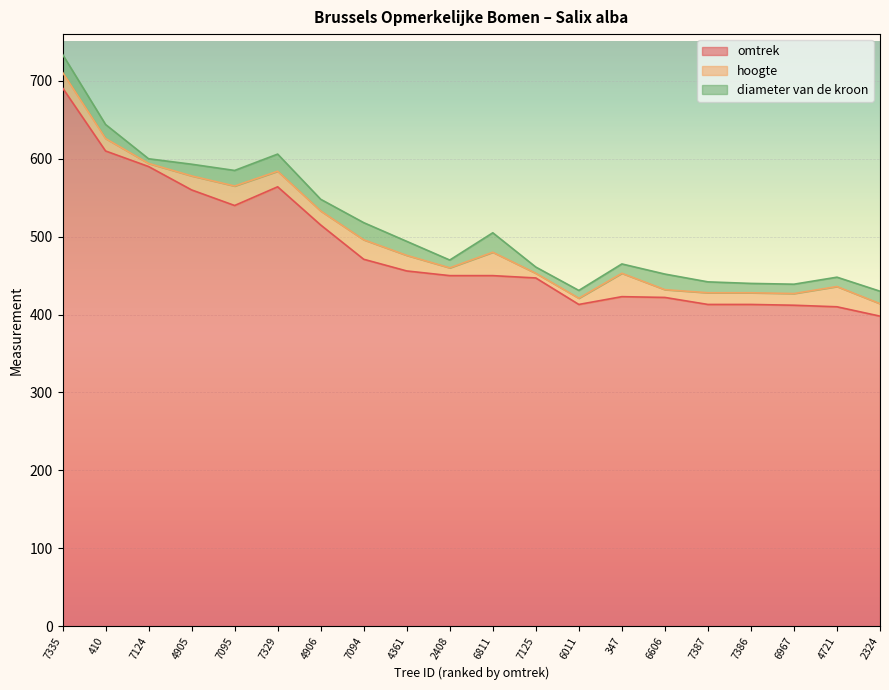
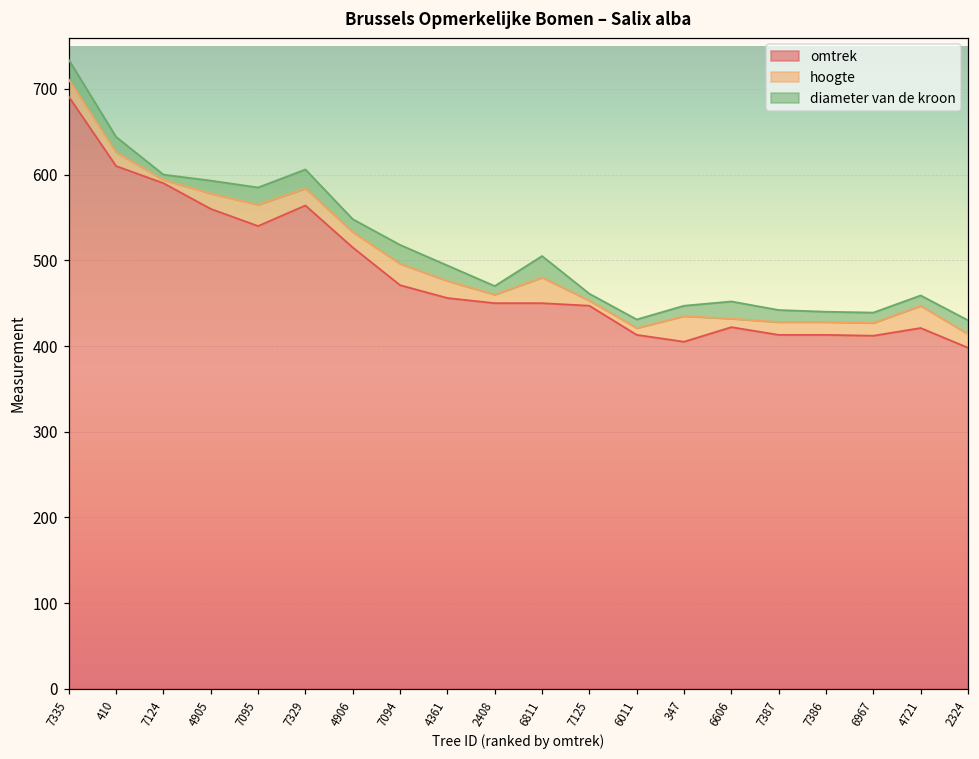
omtrek, 347: 420 -> 410
omtrek, 4721: 410 -> 420
